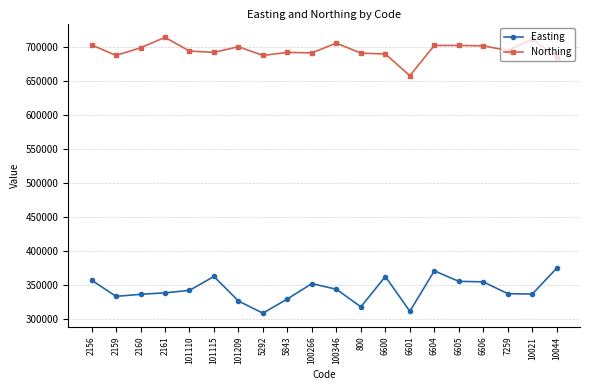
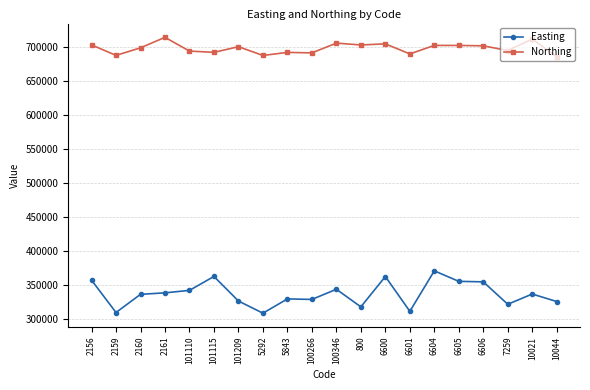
Easting, 2159: 330000 -> 310000
Easting, 100266: 350000 -> 330000
Northing, 800: 690000 -> 700000
Northing, 6600: 690000 -> 710000
Northing, 6601: 660000 -> 690000
Easting, 7259: 340000 -> 320000
Easting, 10044: 370000 -> 330000
